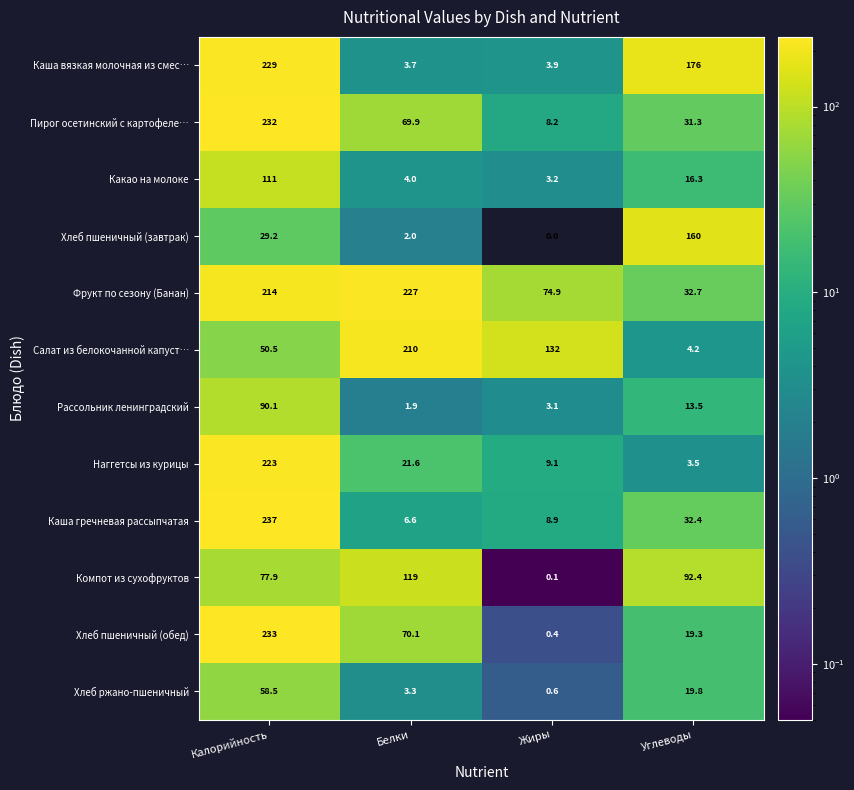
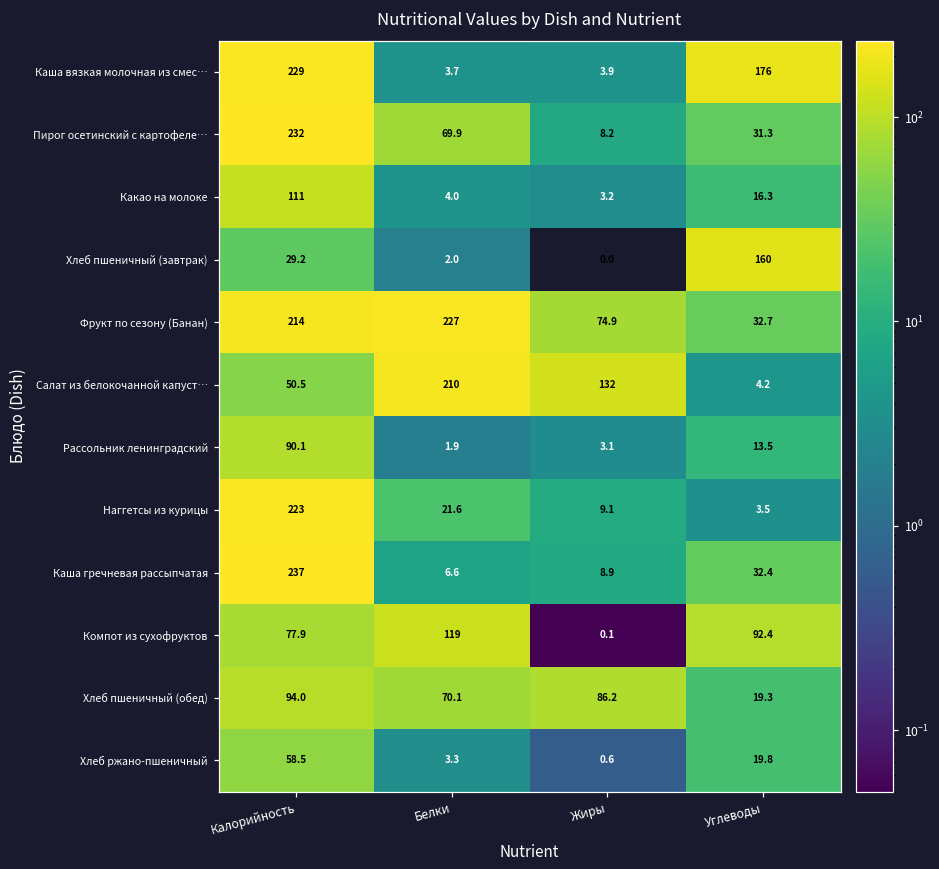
Хлеб пшеничный (обед), Калорийность: 233 -> 94.0
Хлеб пшеничный (обед), Жиры: 0.4 -> 86.2
